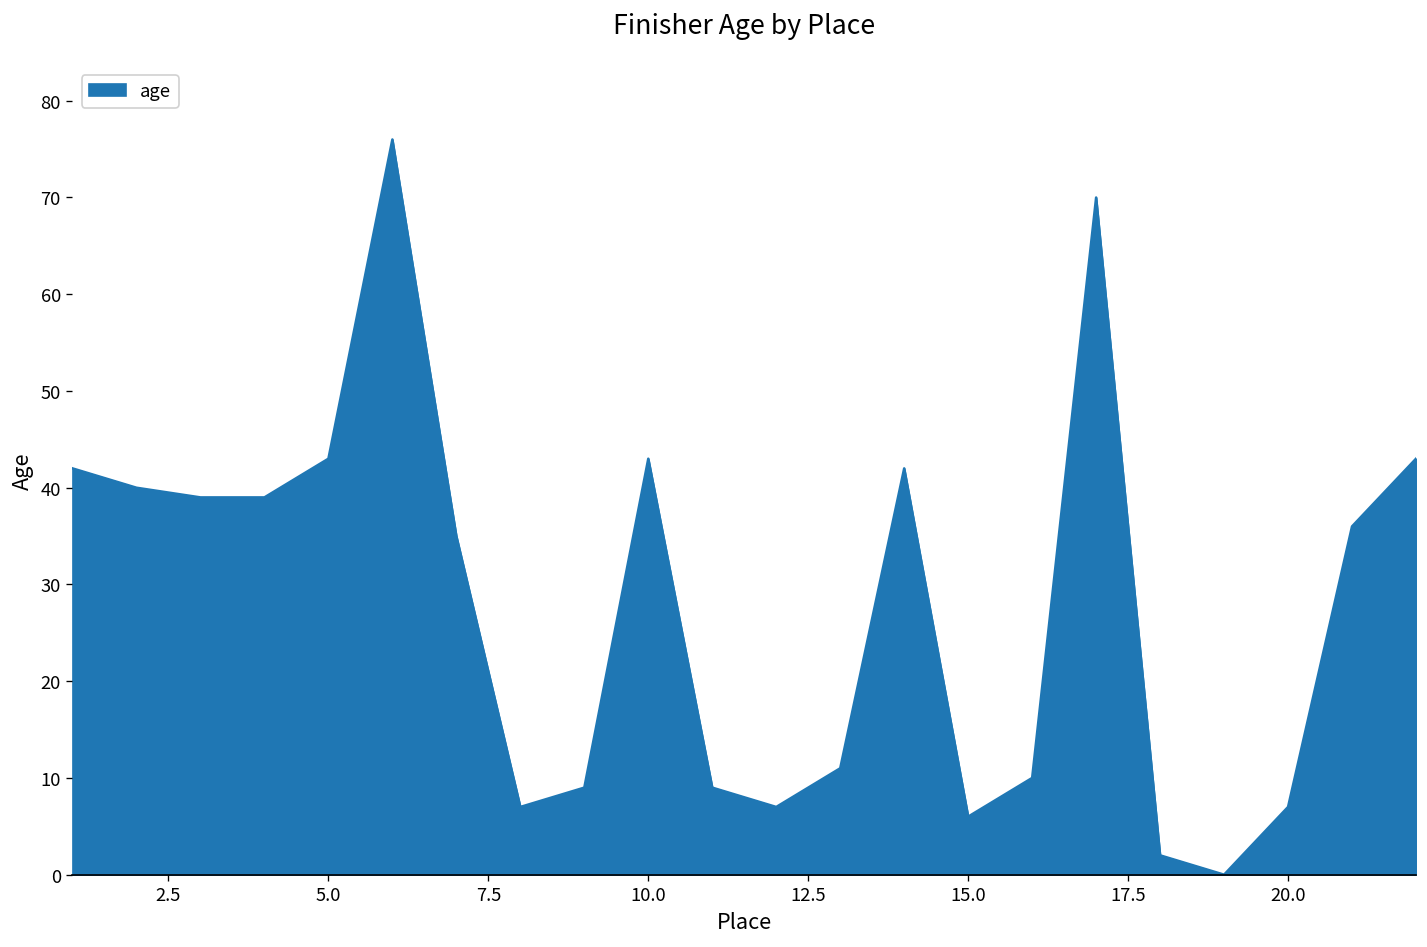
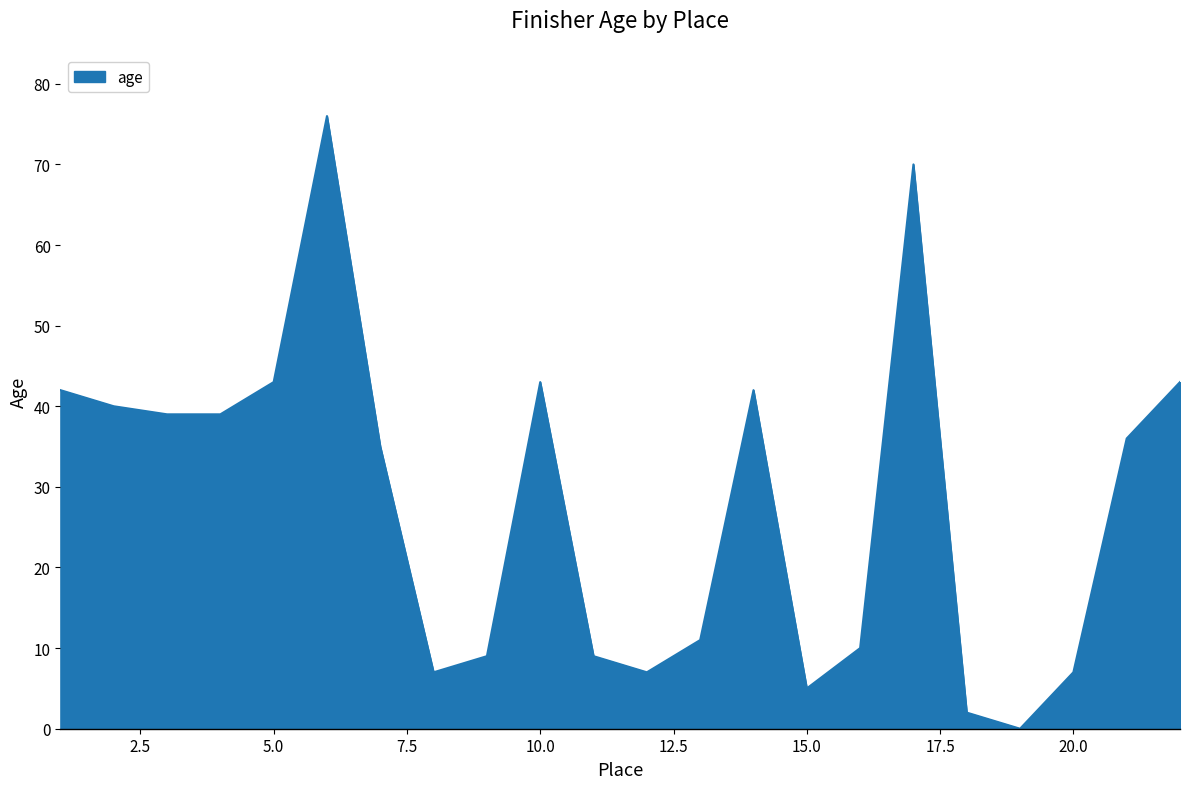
15.0: 6 -> 5
